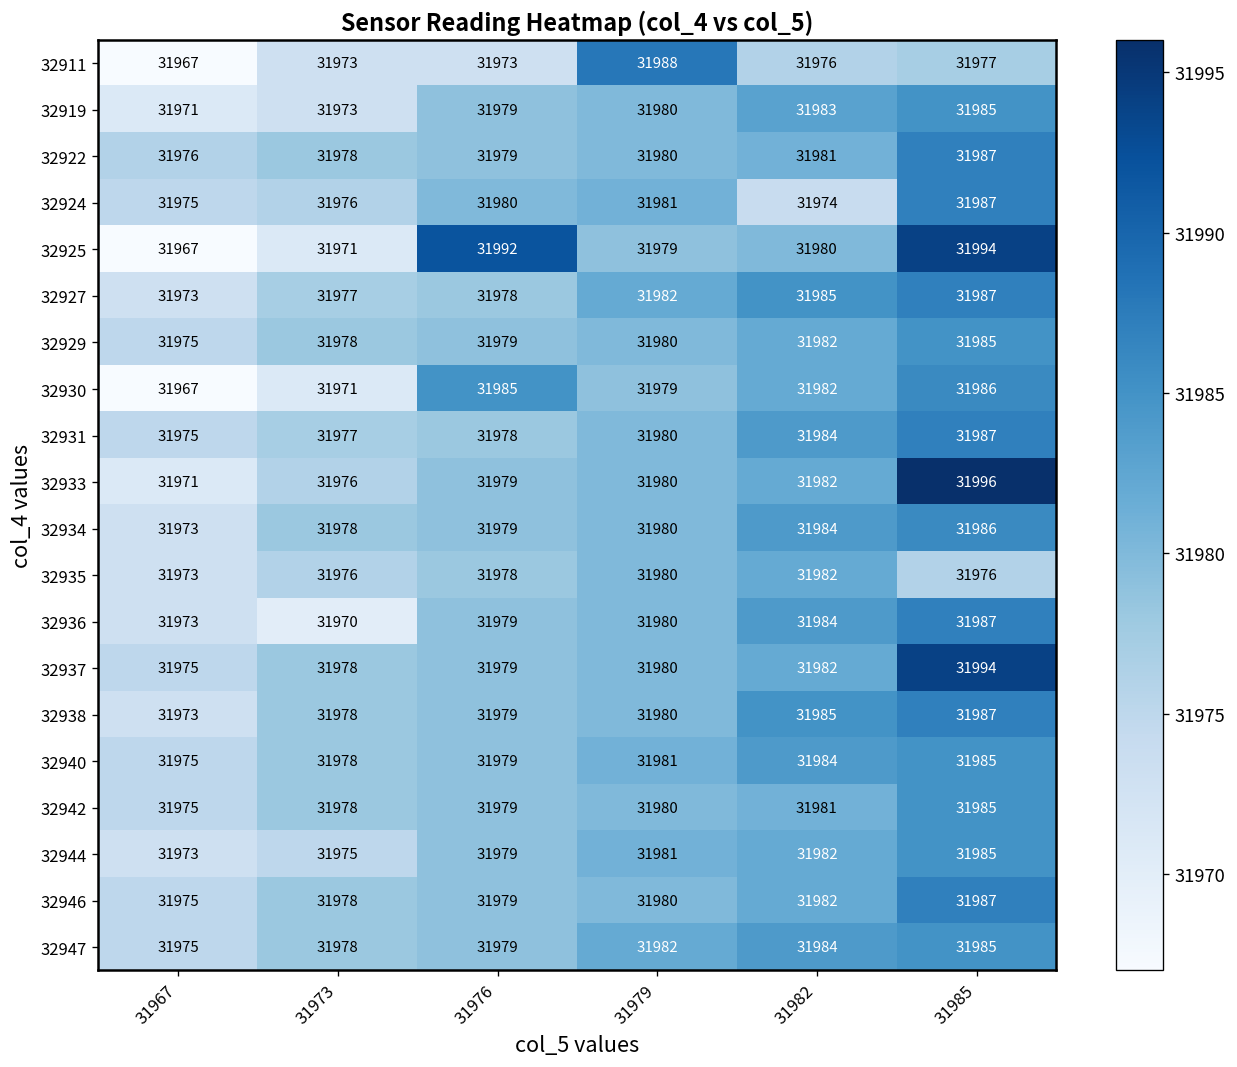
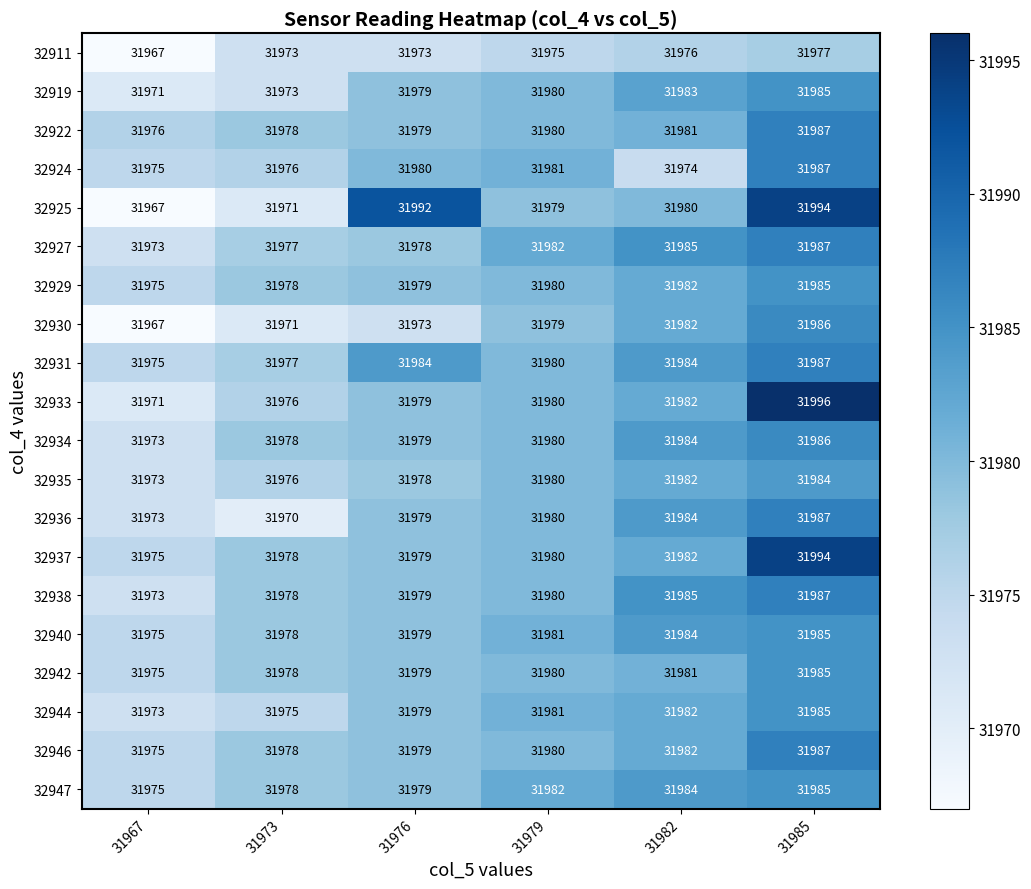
32911, 31979: 31988 -> 31975
32930, 31976: 31985 -> 31973
32931, 31976: 31978 -> 31984
32935, 31985: 31976 -> 31984
